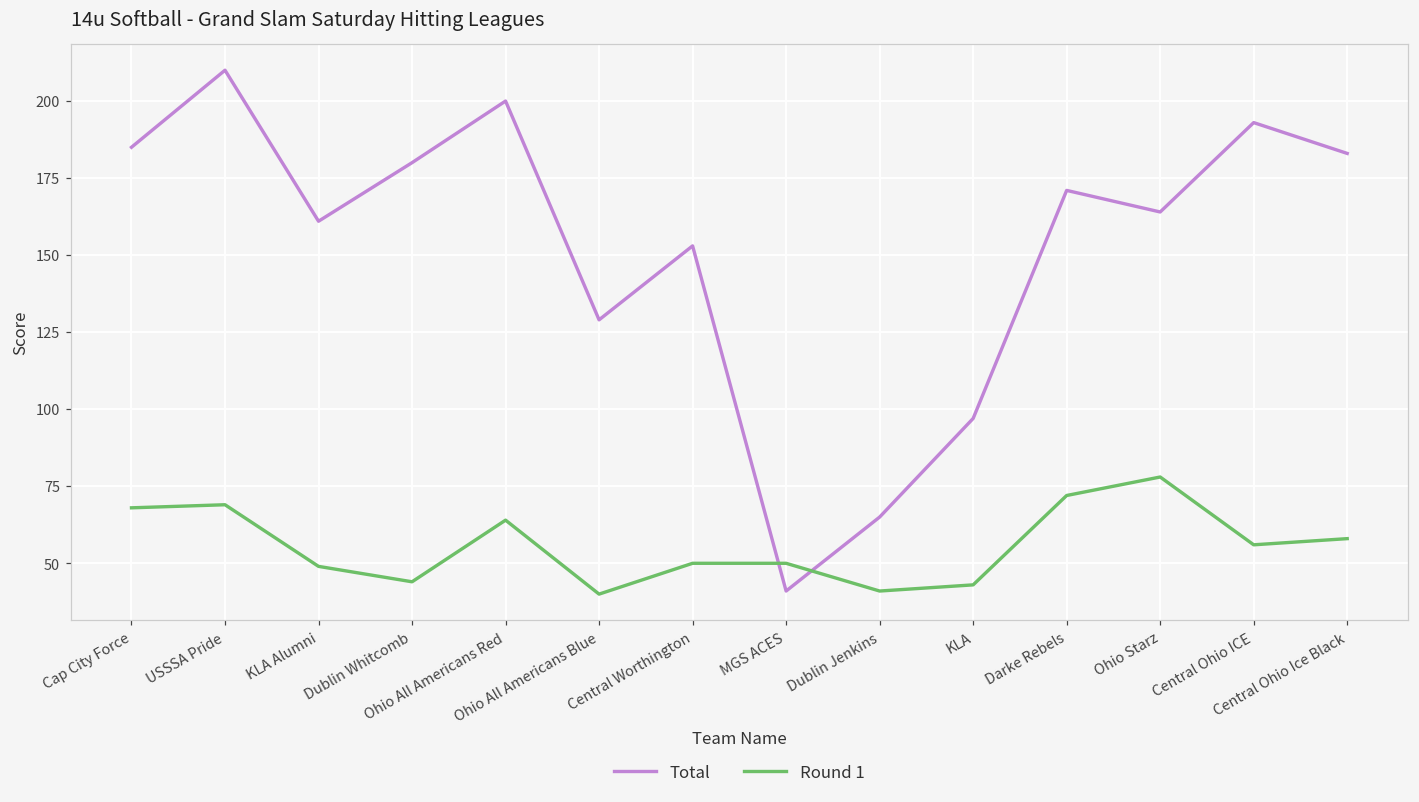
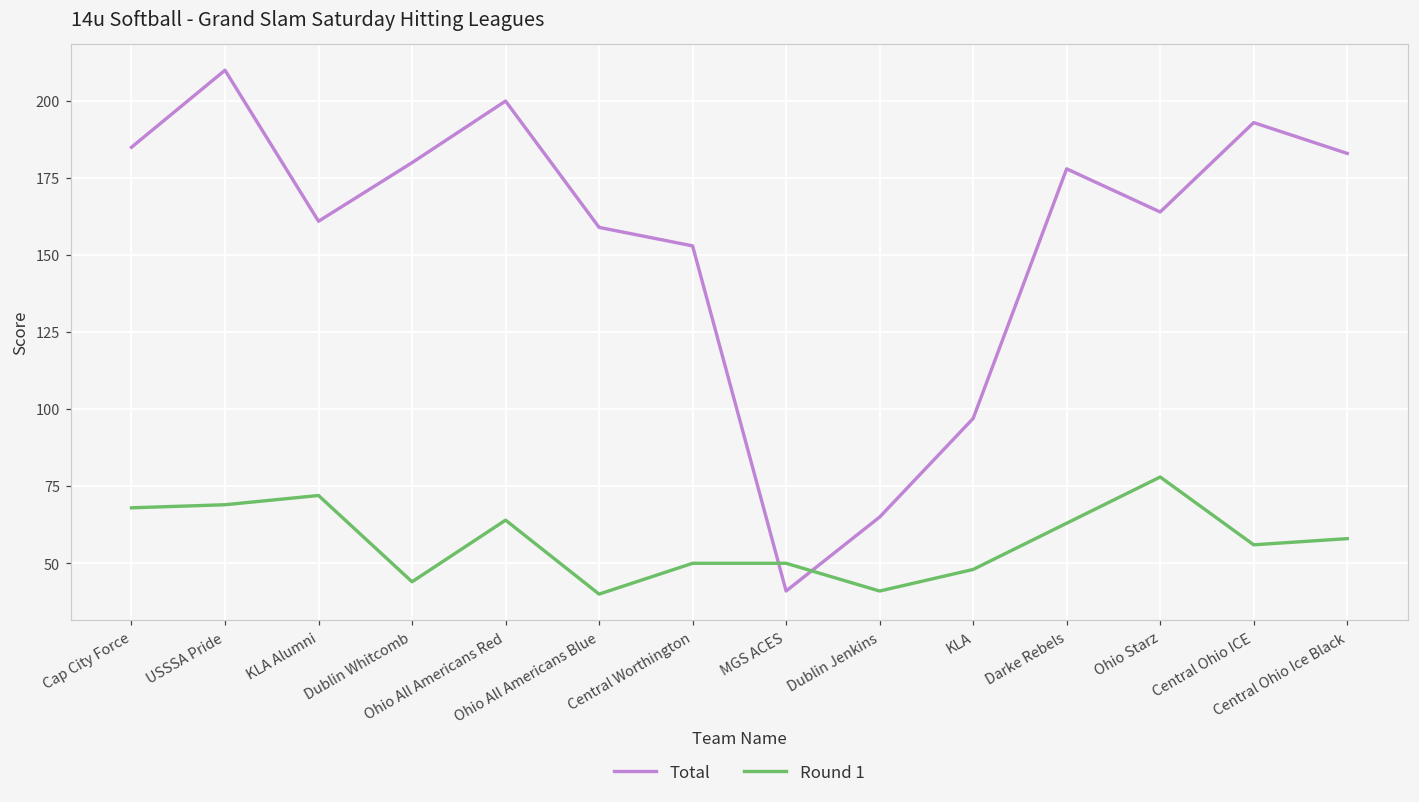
Round 1, KLA Alumni: 49 -> 72
Total, Ohio All Americans Blue: 129 -> 159
Round 1, KLA: 43 -> 48
Total, Darke Rebels: 171 -> 178
Round 1, Darke Rebels: 72 -> 63
